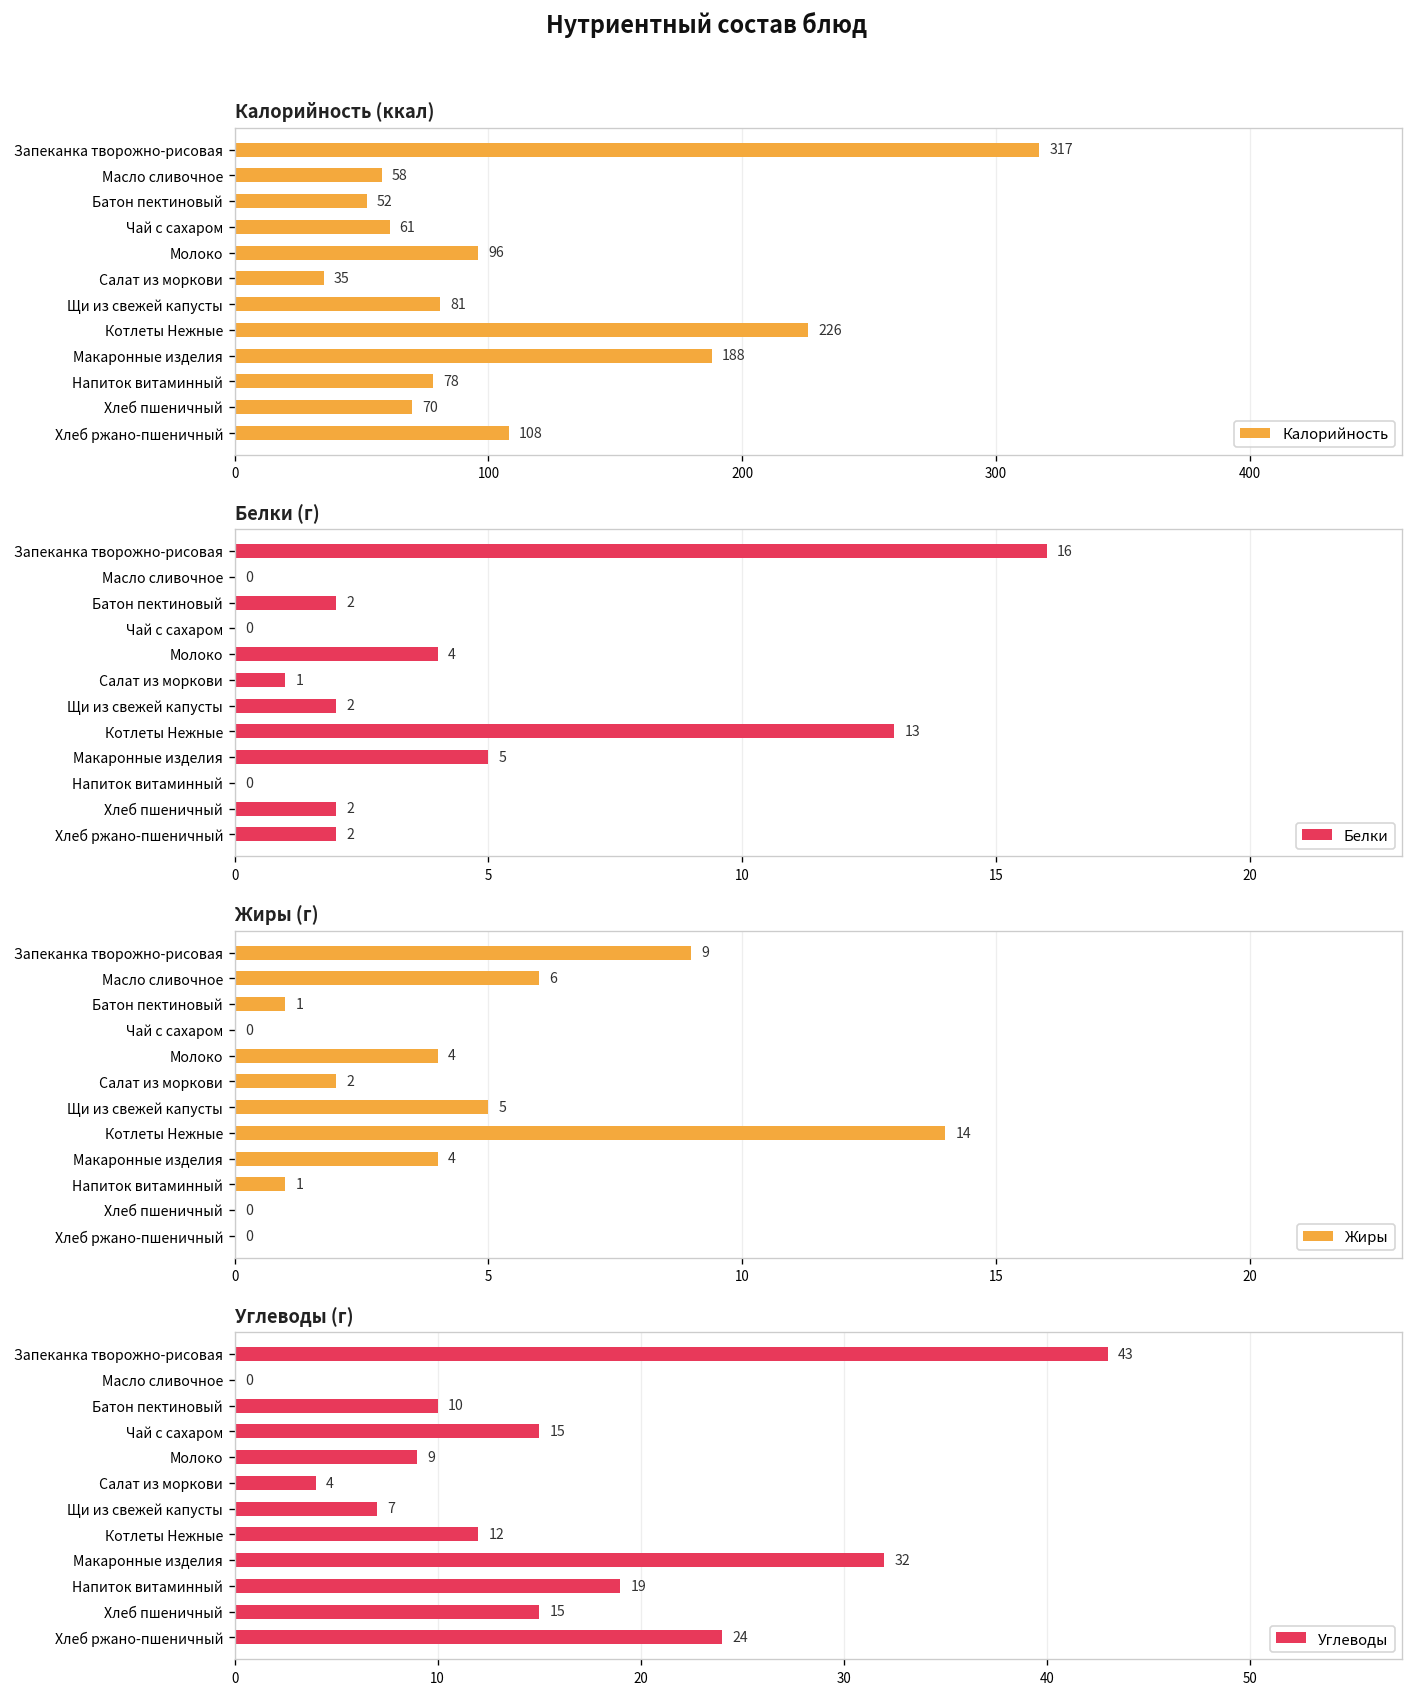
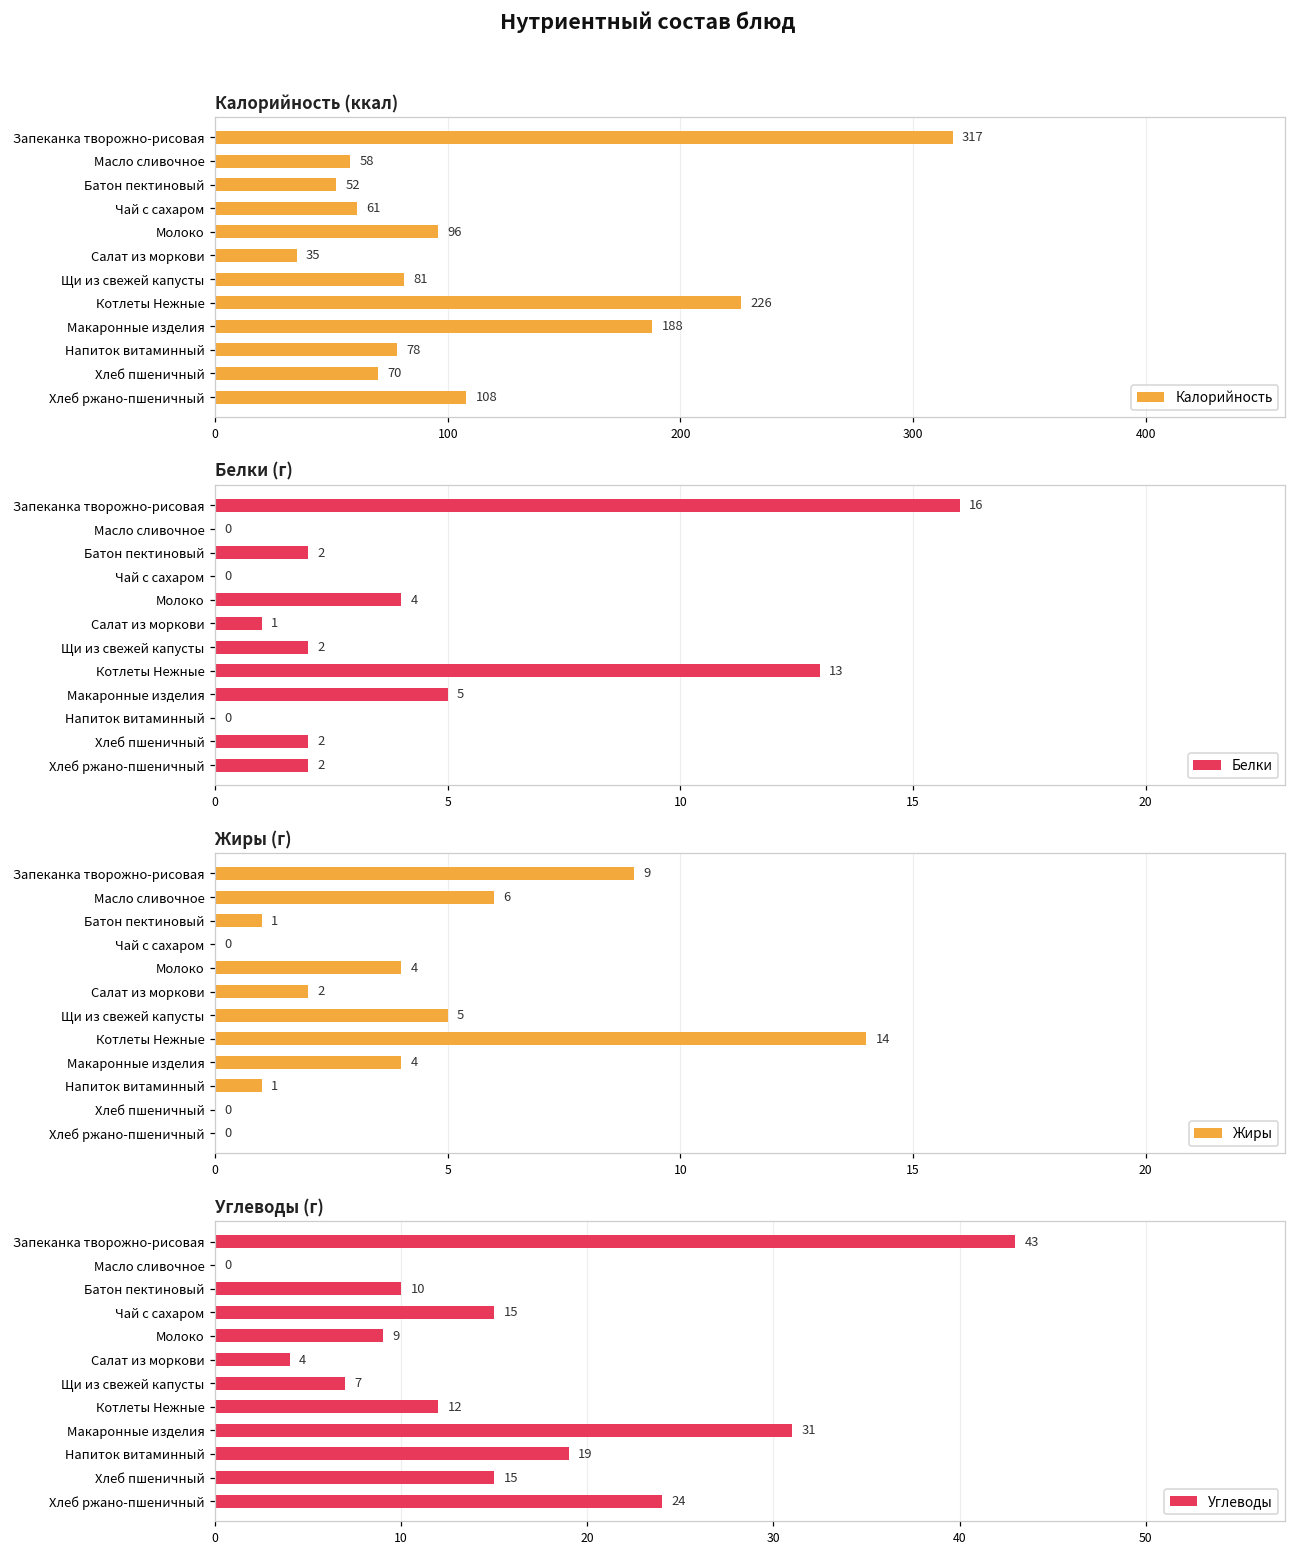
Углеводы (г), Макаронные изделия: 32 -> 31
